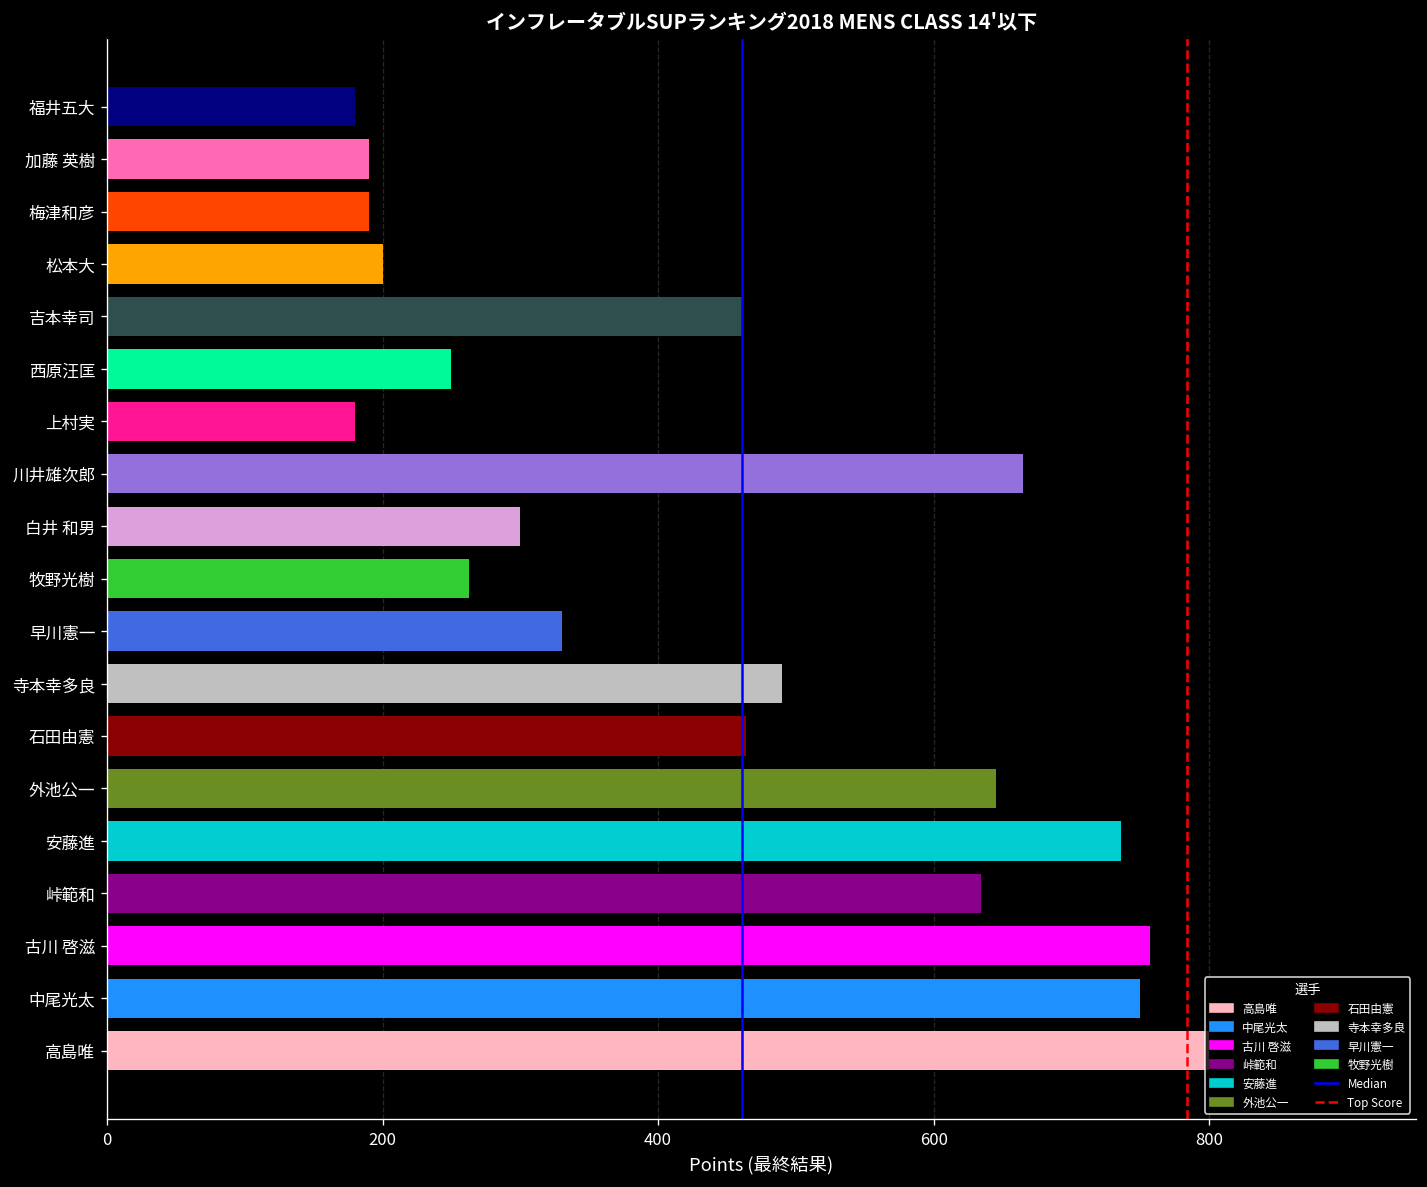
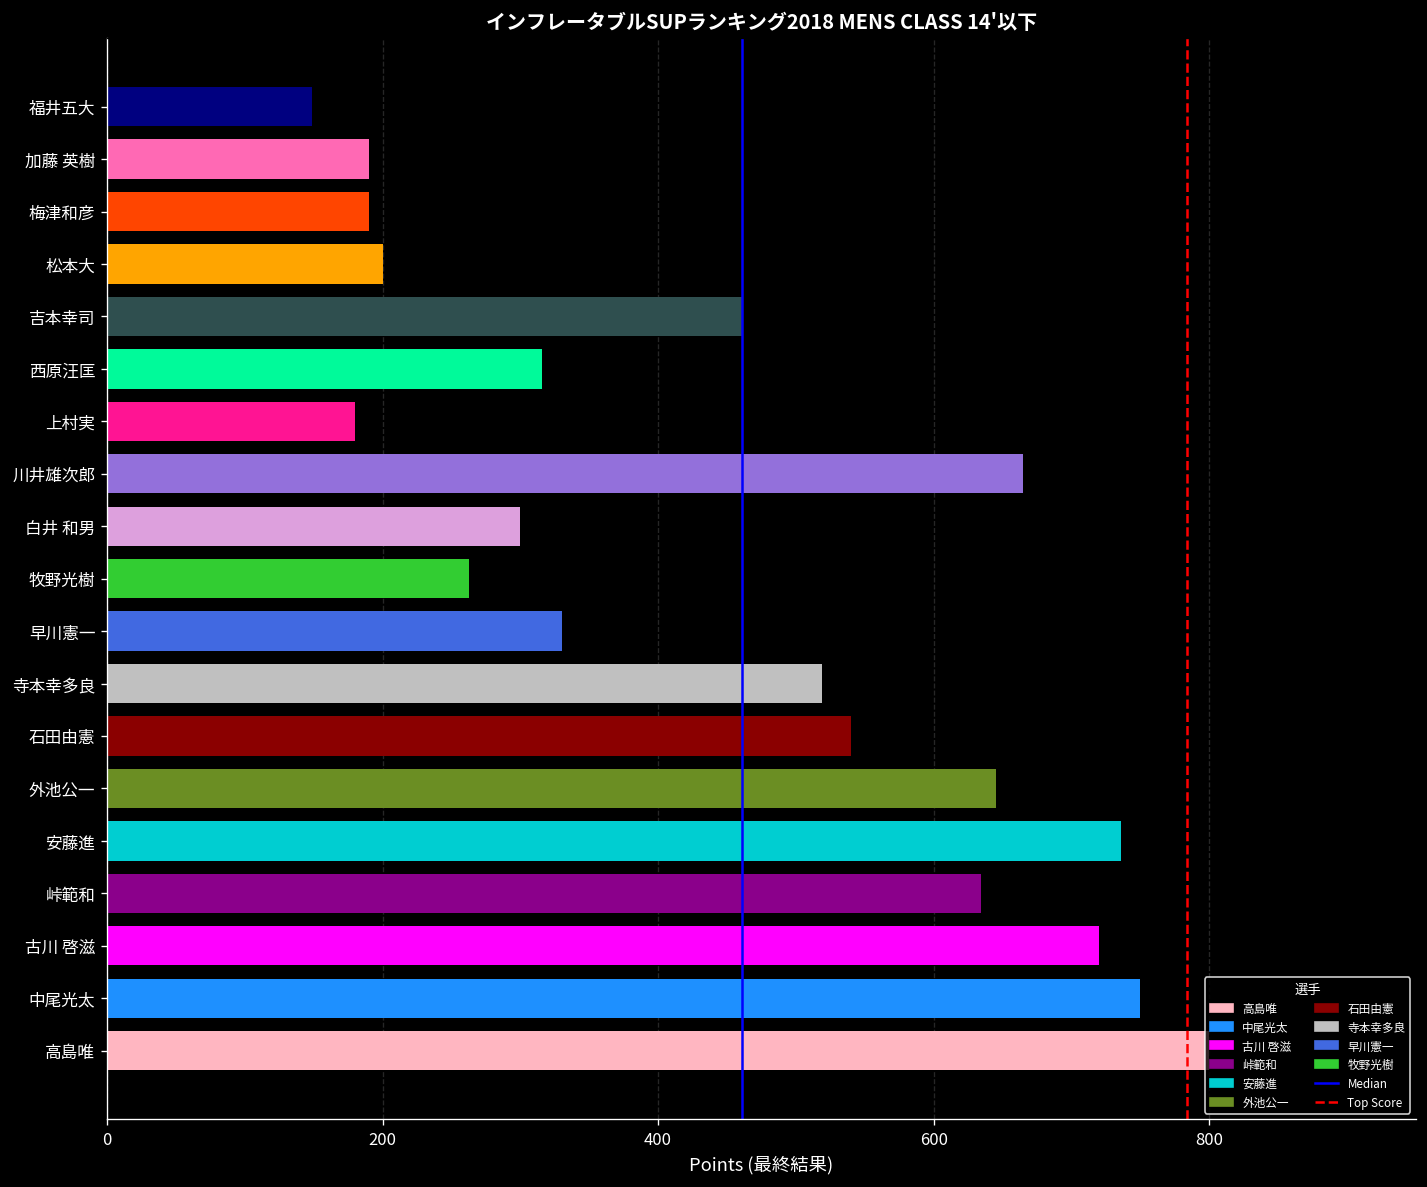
福井五大: 180 -> 149
西原汪匡: 250 -> 316
寺本幸多良: 490 -> 519
石田由憲: 464 -> 540
古川 啓滋: 757 -> 720
